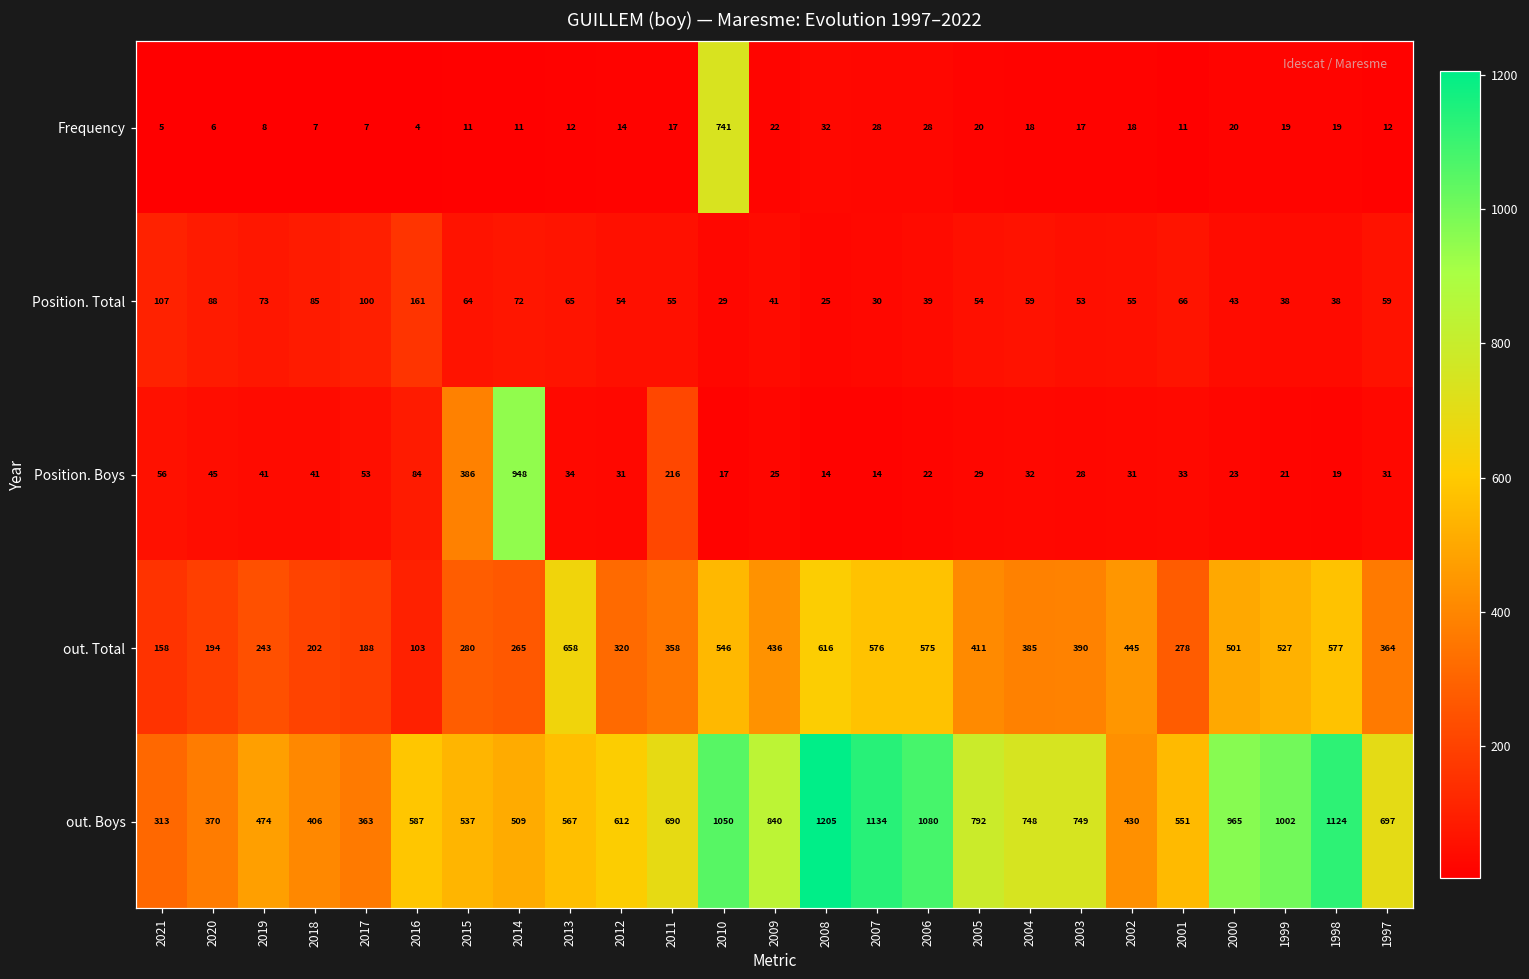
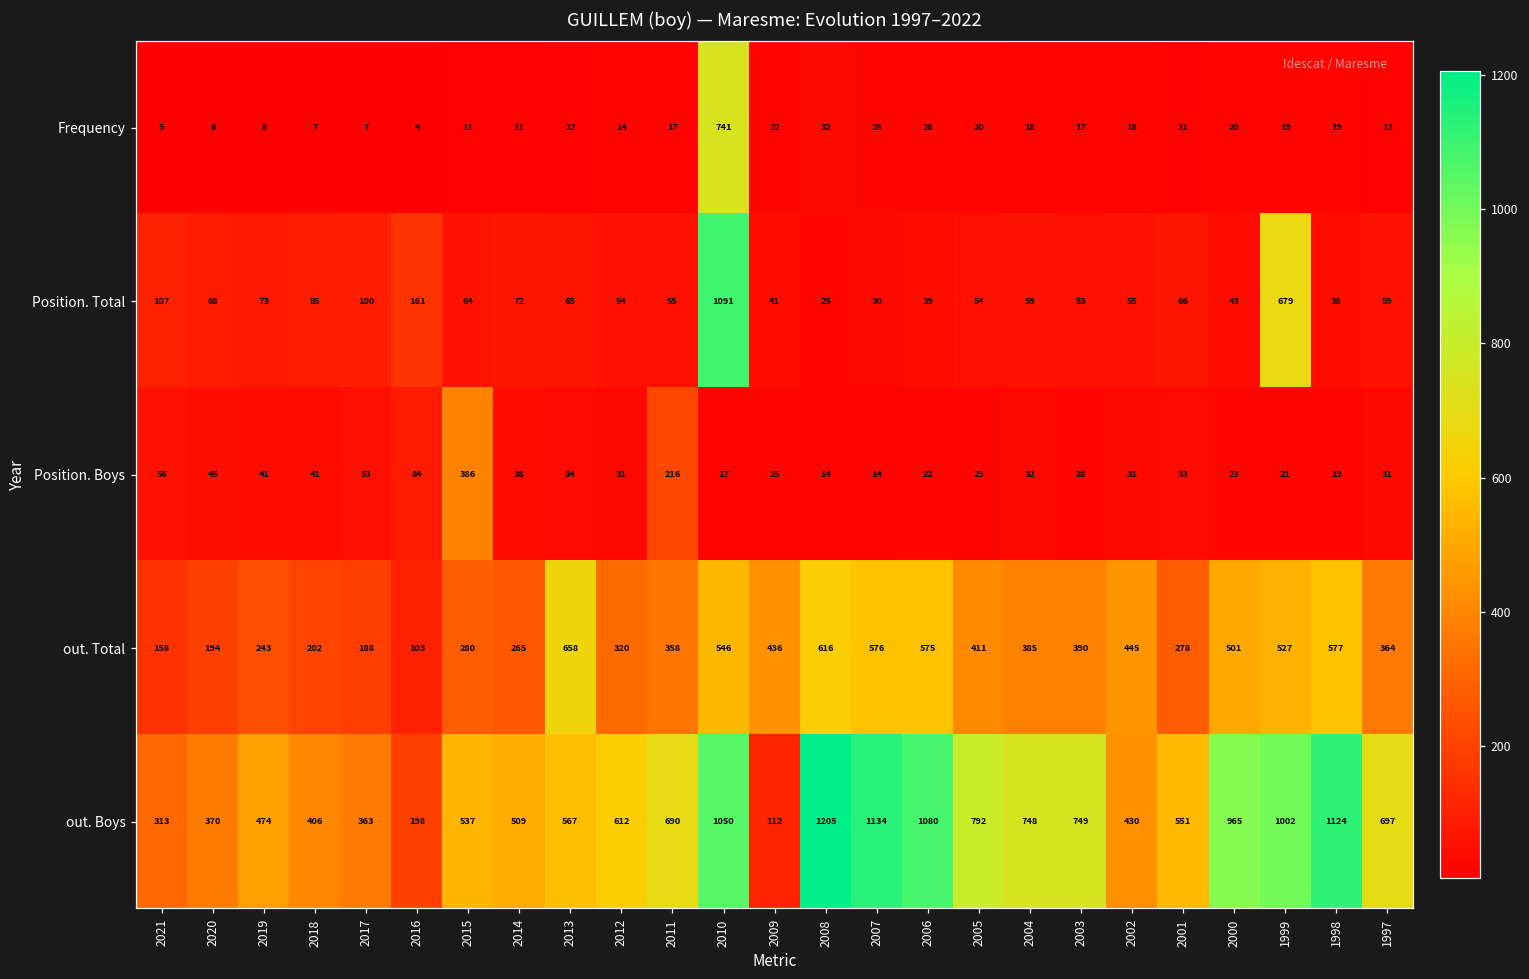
Position. Total, 2010: 29 -> 1091
Position. Total, 1999: 38 -> 679
Position. Boys, 2014: 948 -> 38
out. Boys, 2016: 587 -> 198
out. Boys, 2009: 840 -> 112
